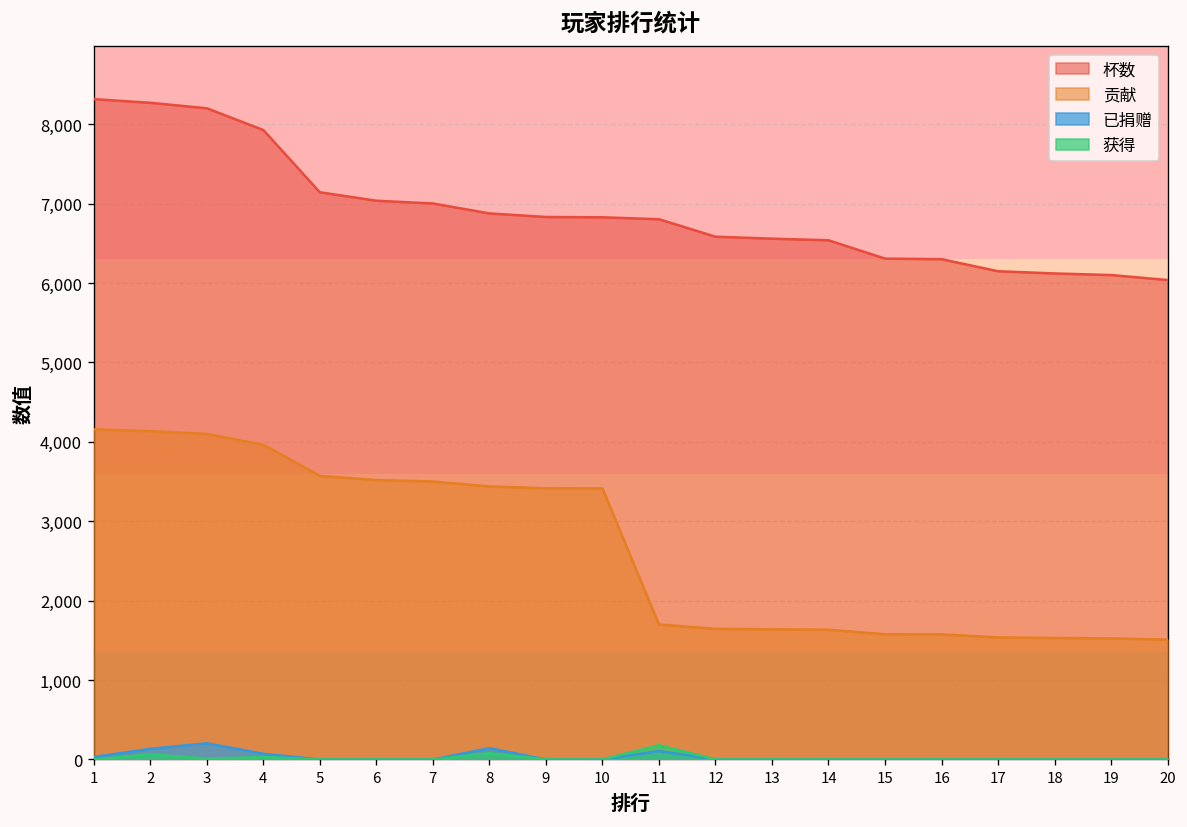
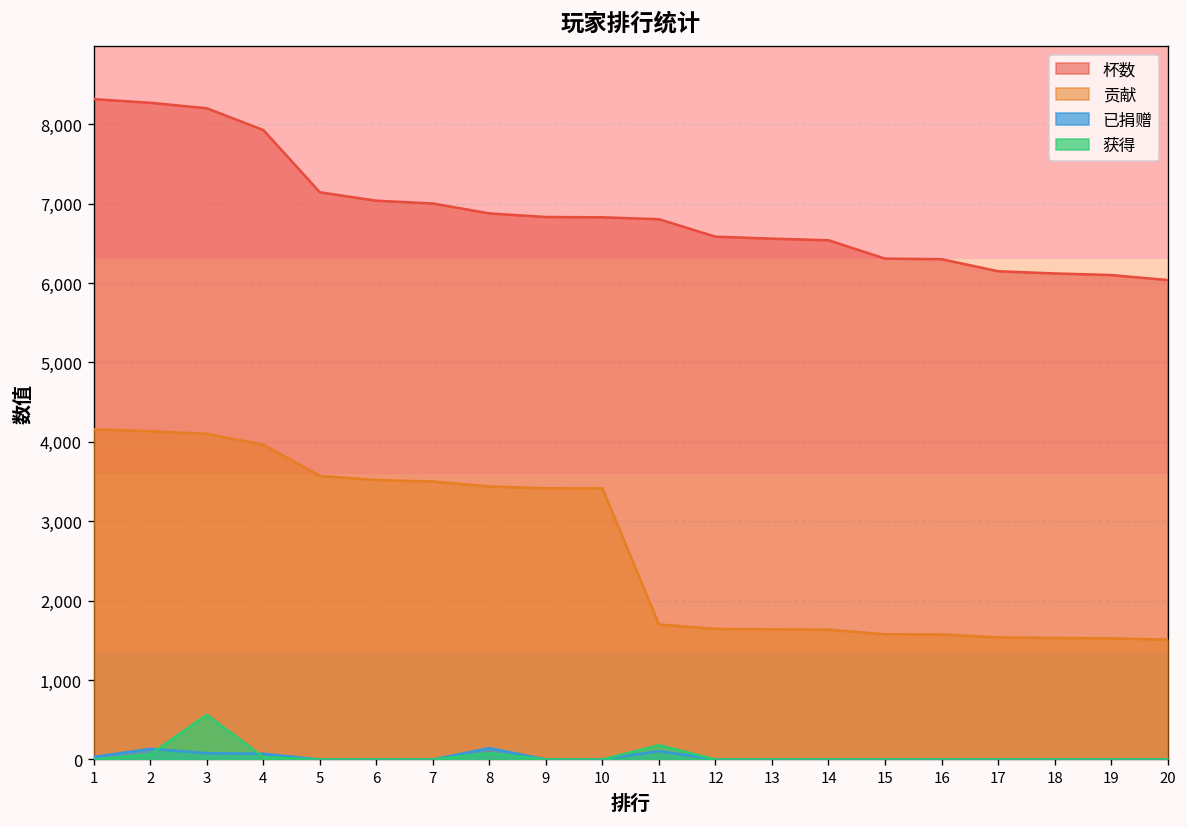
已捐赠, 3: 200 -> 100
获得, 3: 0 -> 600
